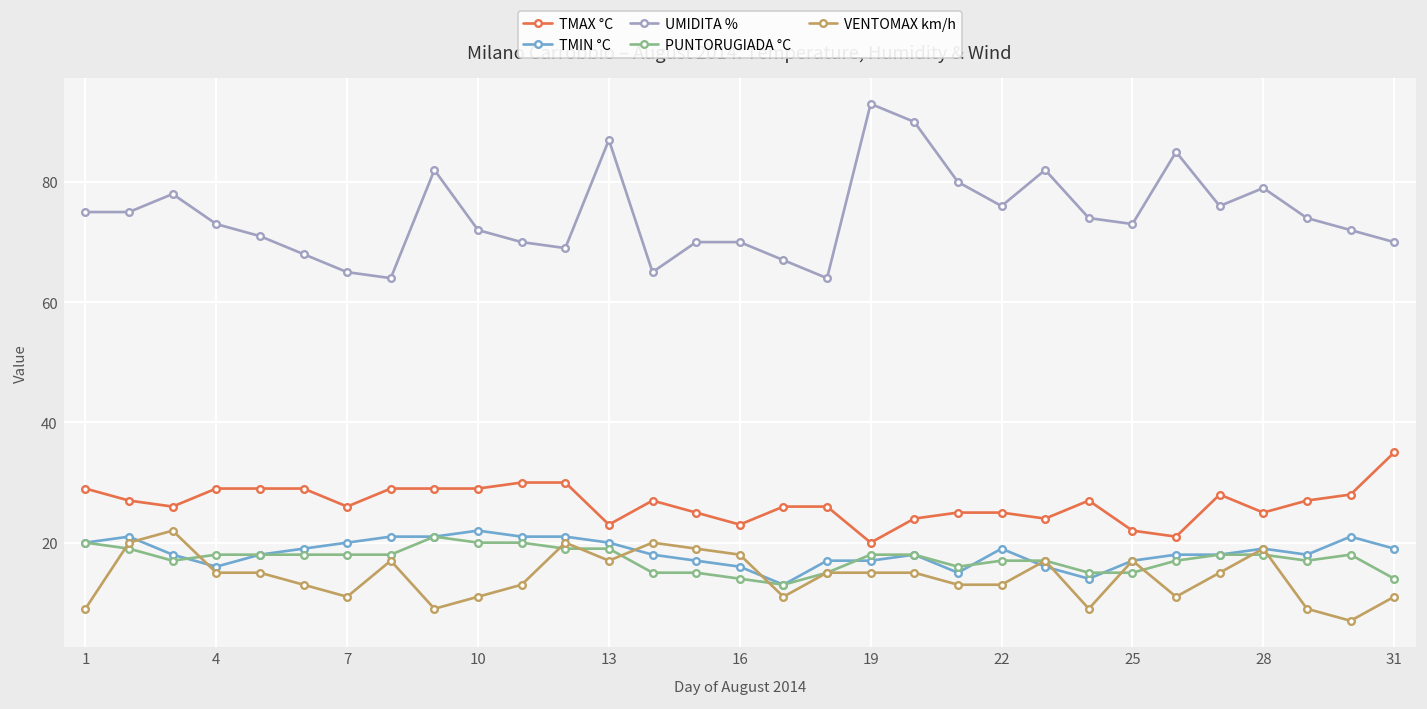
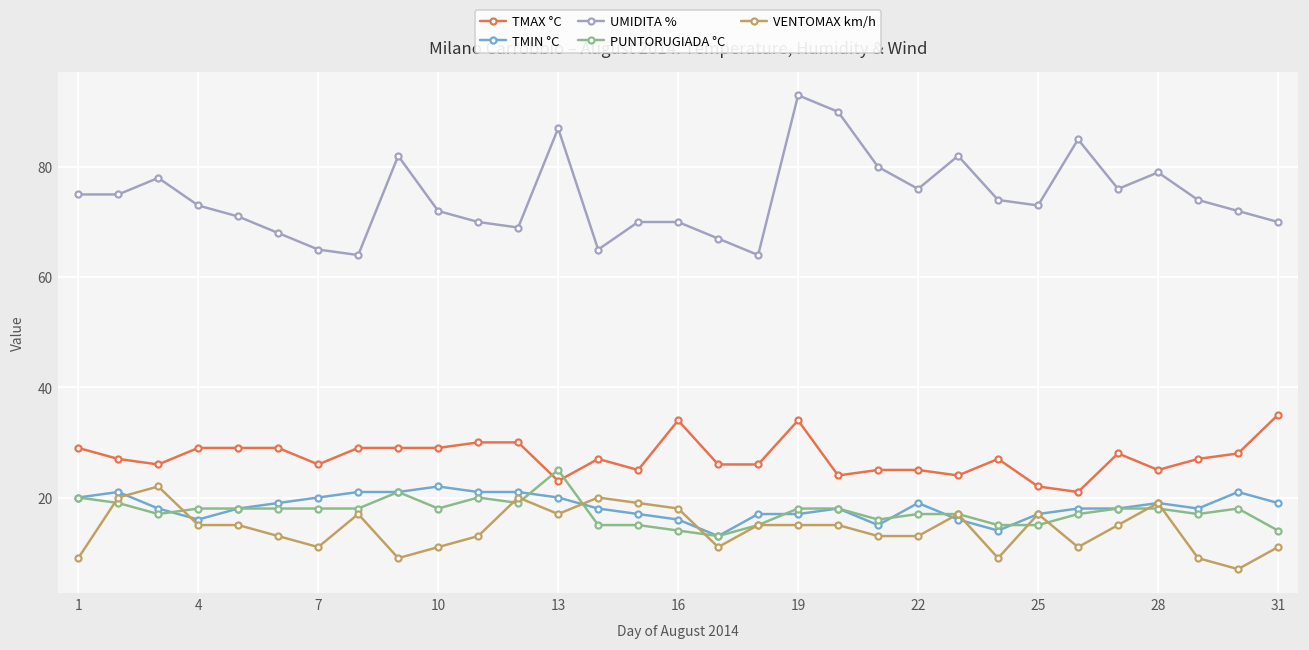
PUNTORUGIADA °C, 10: 20 -> 18
PUNTORUGIADA °C, 13: 19 -> 25
TMAX °C, 16: 23 -> 34
TMAX °C, 19: 20 -> 34
